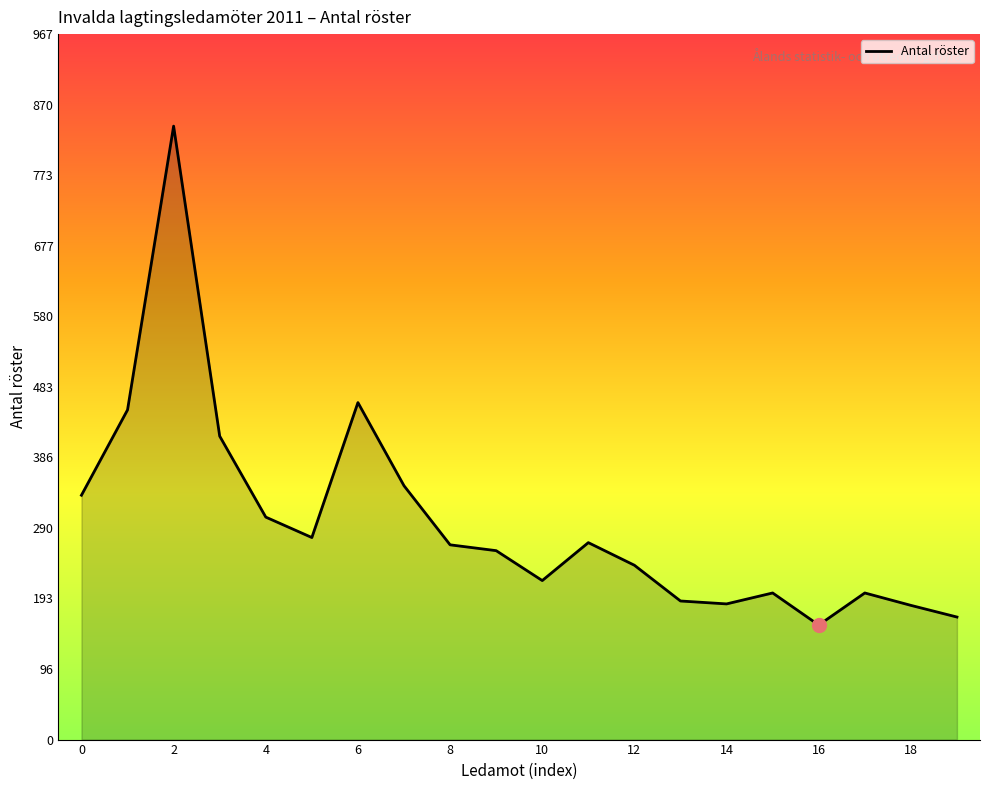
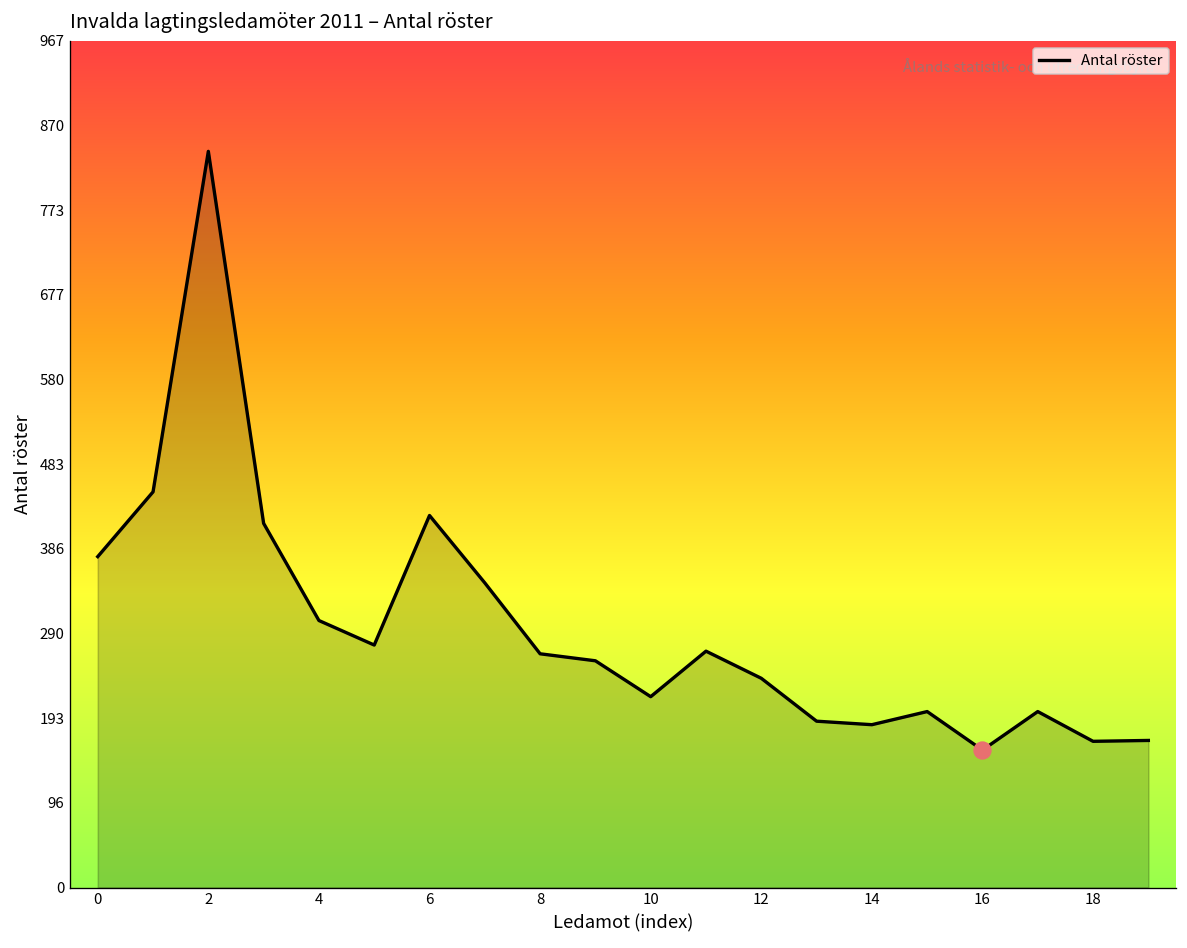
Antal röster, 0: 340 -> 380
Antal röster, 6: 460 -> 430
Antal röster, 18: 180 -> 170
